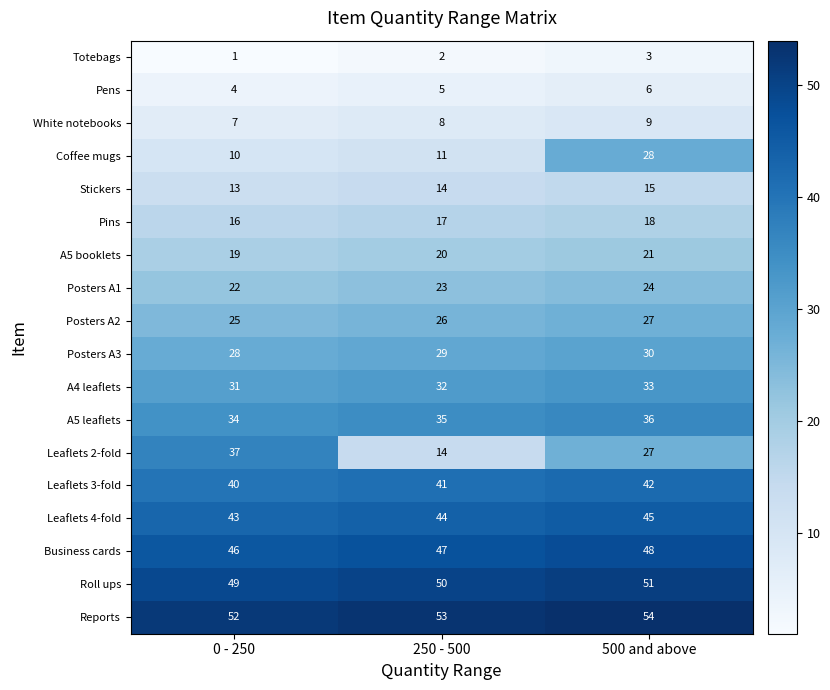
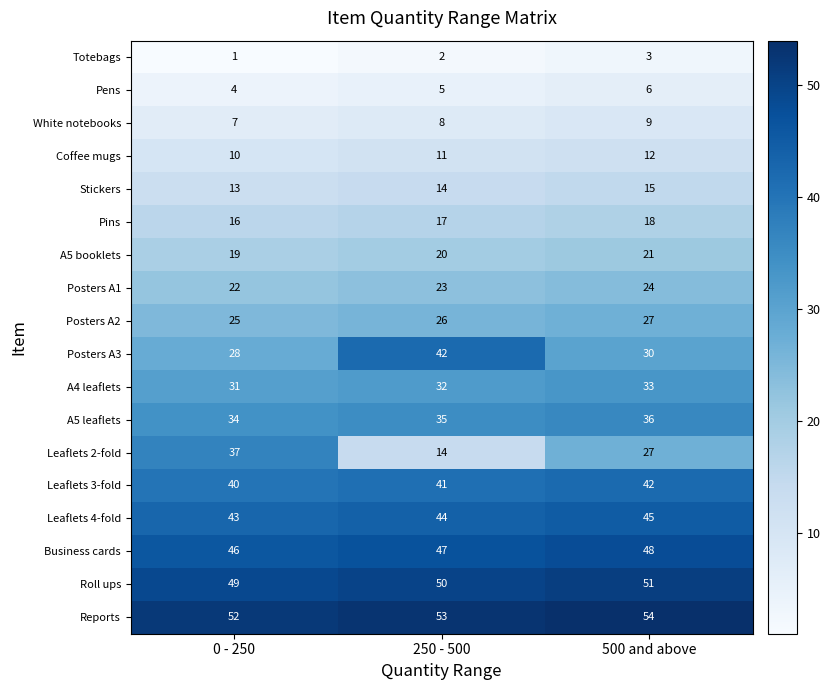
Coffee mugs, 500 and above: 28 -> 12
Posters A3, 250 - 500: 29 -> 42
